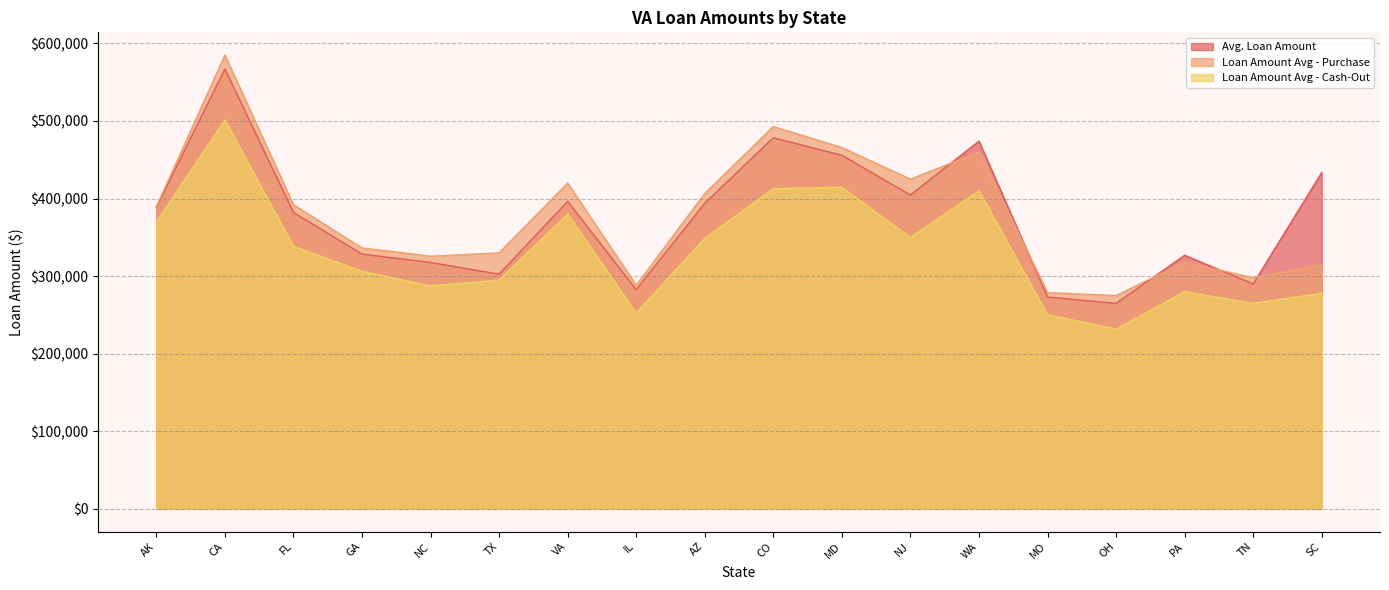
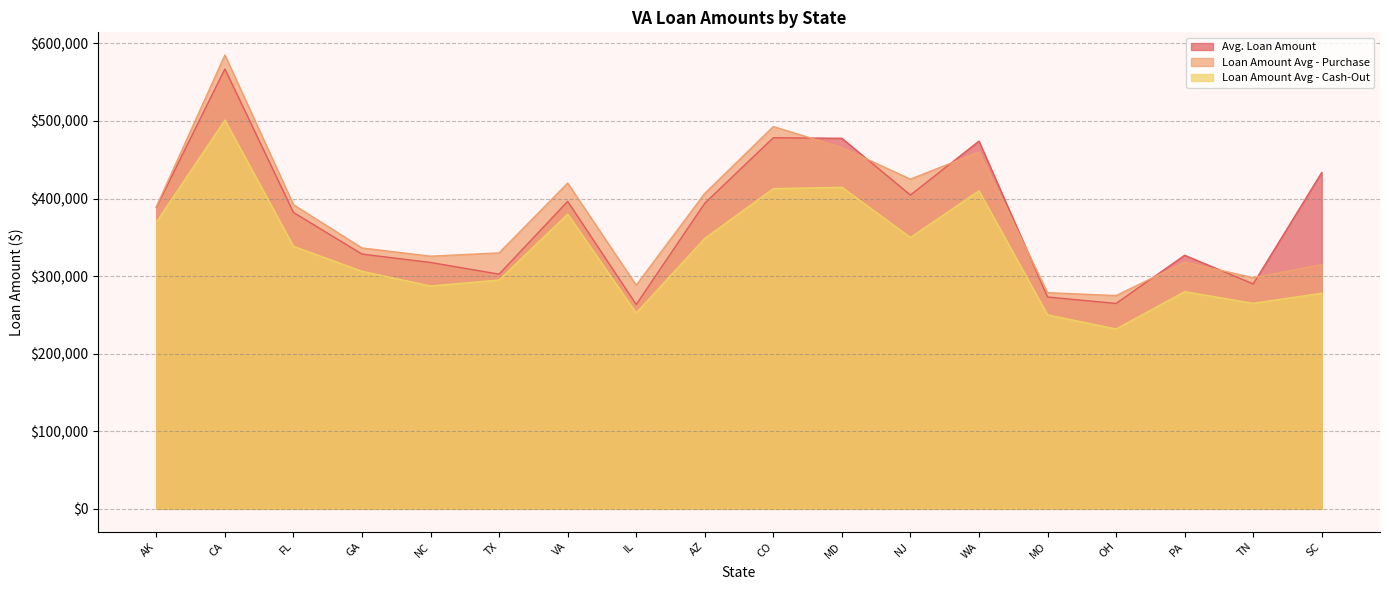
Avg. Loan Amount, IL: $280,000 -> $260,000
Avg. Loan Amount, MD: $460,000 -> $480,000
